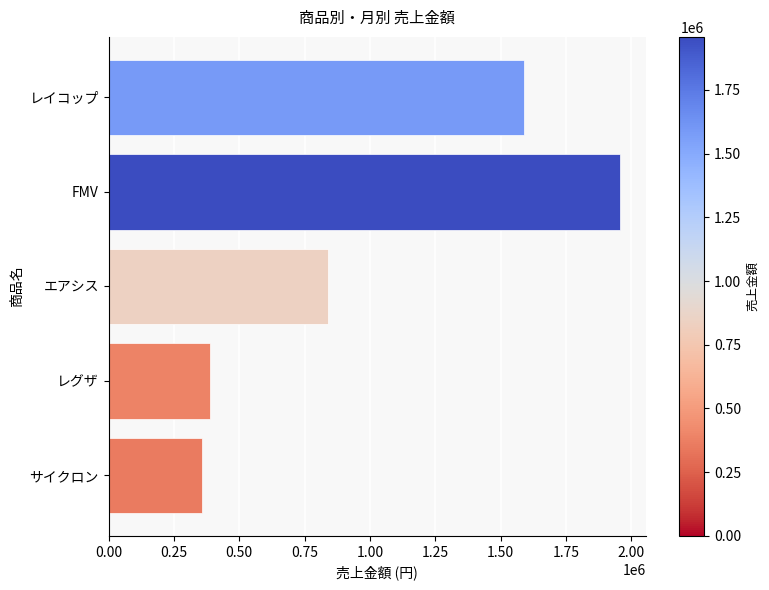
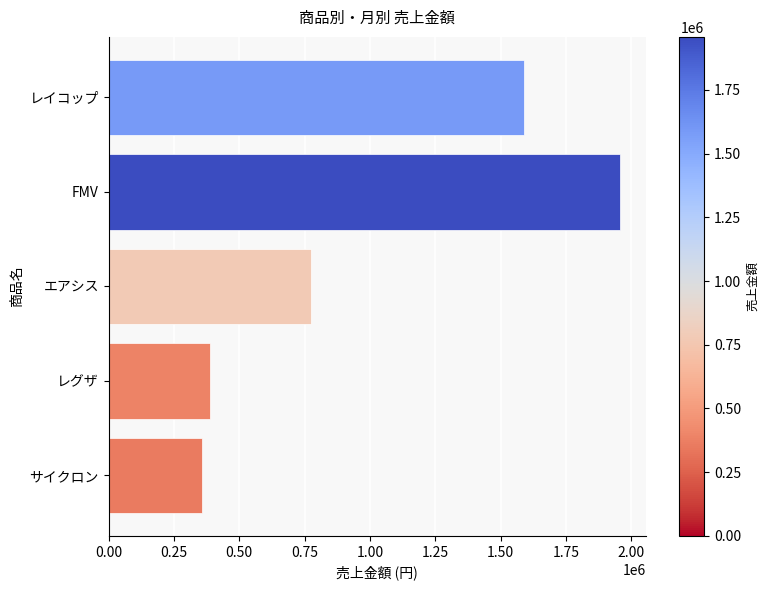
エアシス: 840000 -> 770000
